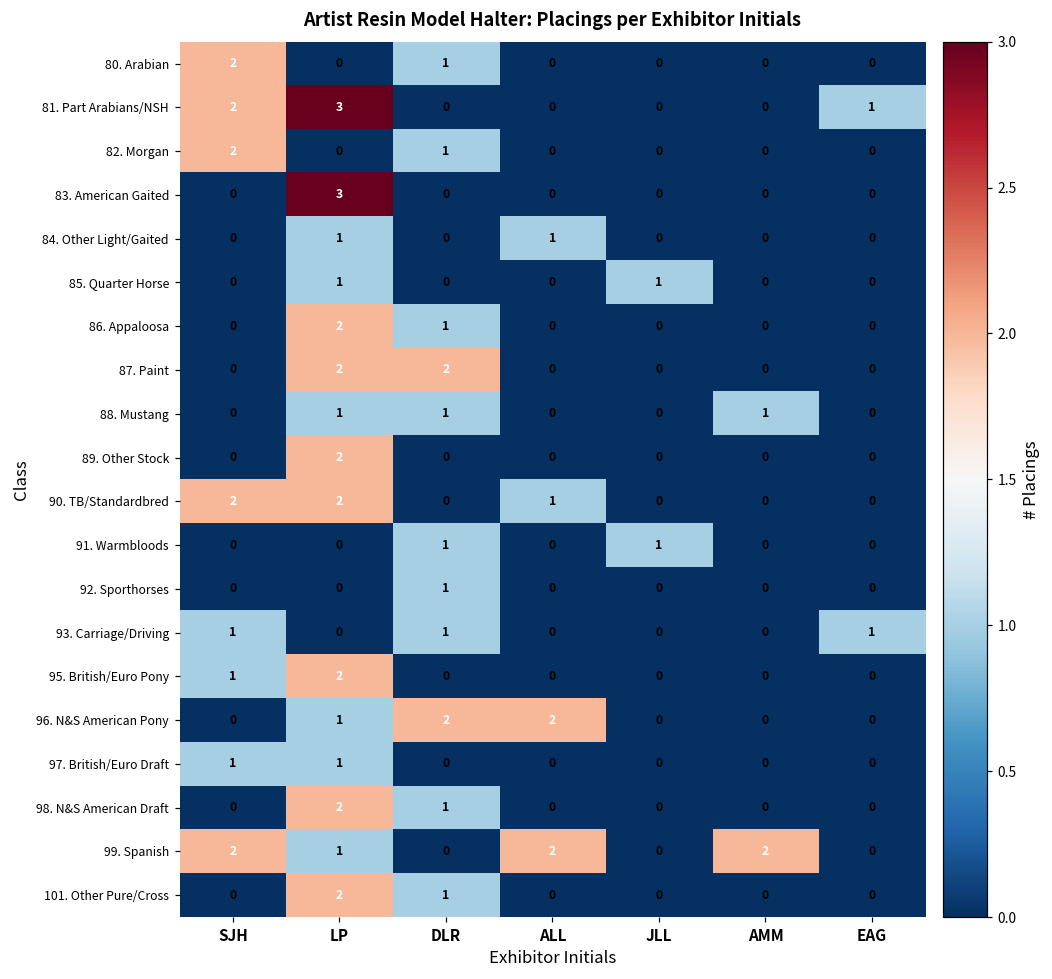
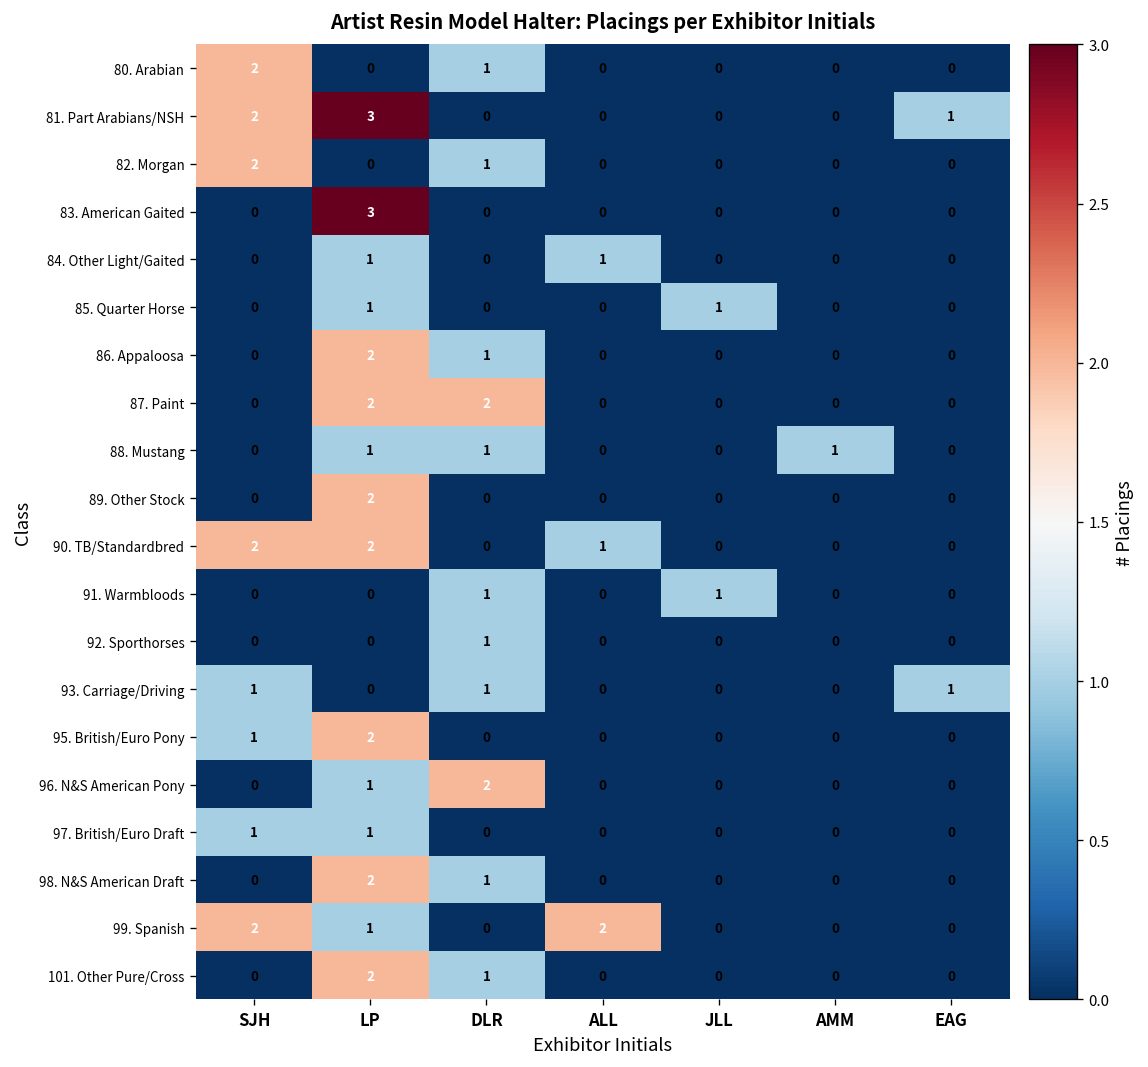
96. N&S American Pony, ALL: 2 -> 0
99. Spanish, AMM: 2 -> 0
